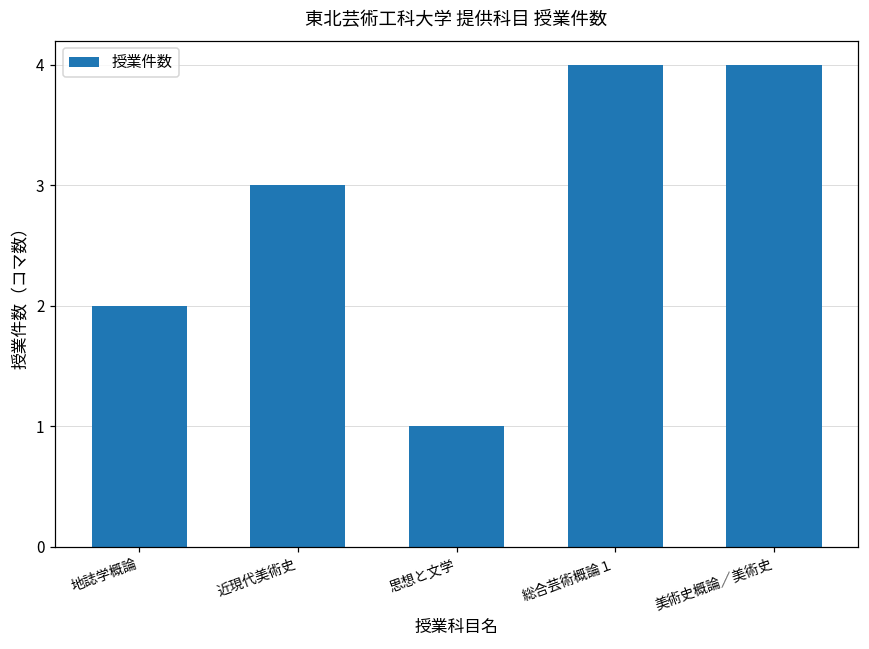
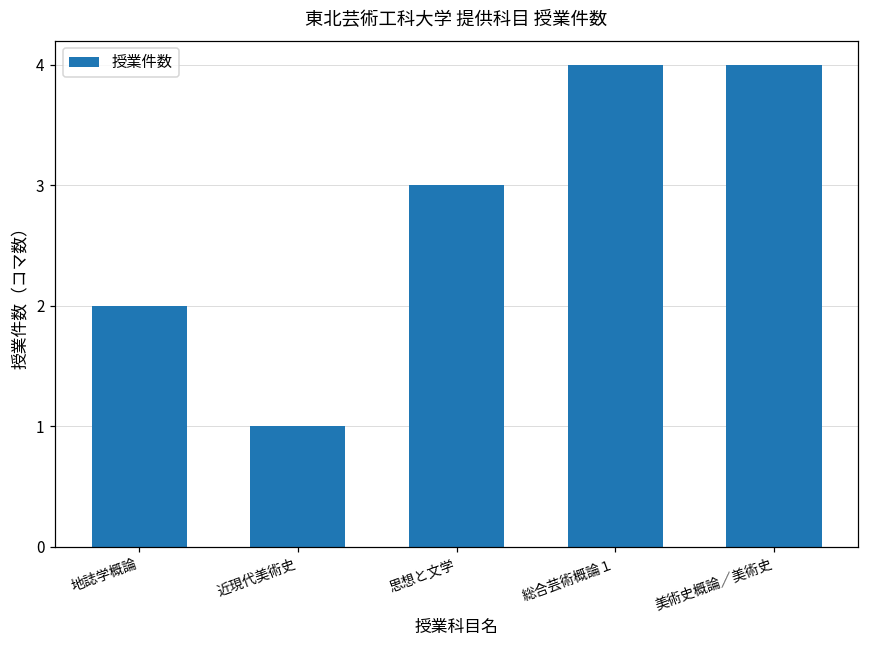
近現代美術史: 3 -> 1
思想と文学: 1 -> 3
